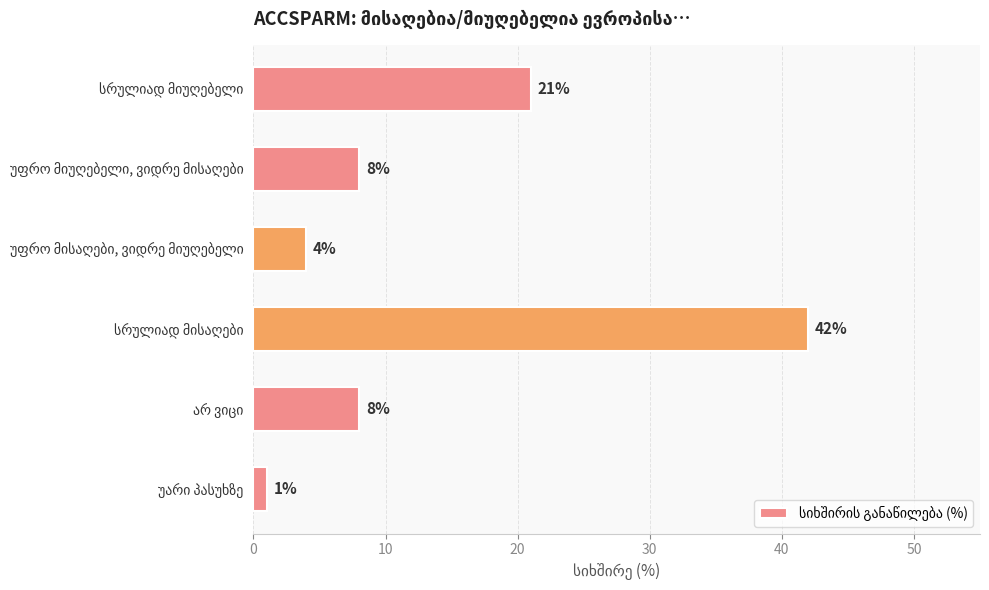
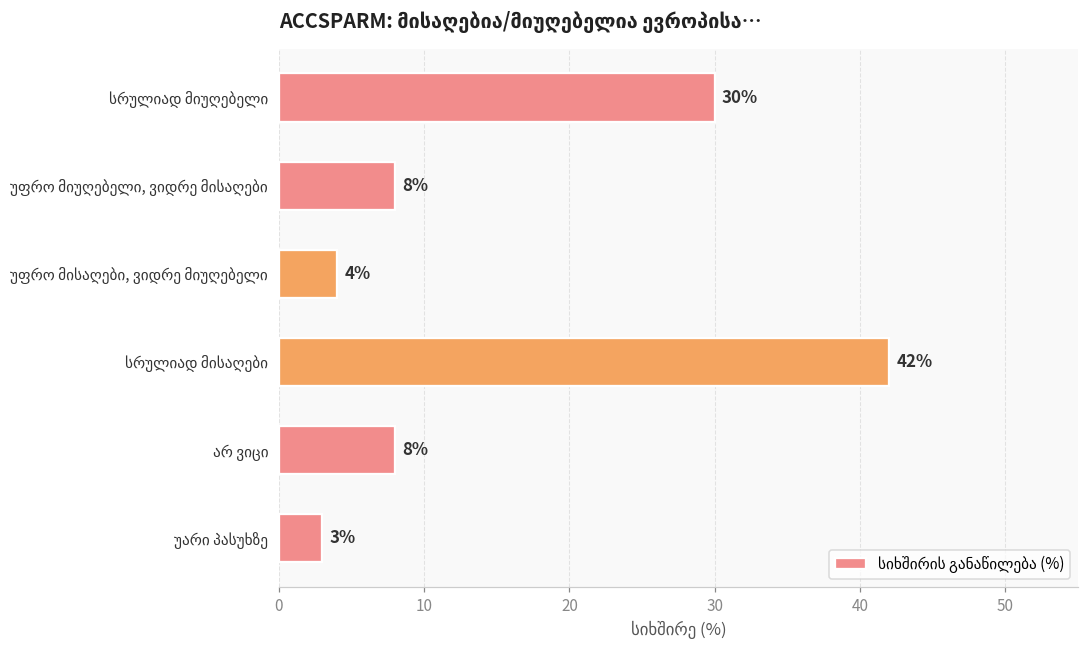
სრულიად მიუღებელი: 21% -> 30%
უარი პასუხზე: 1% -> 3%
